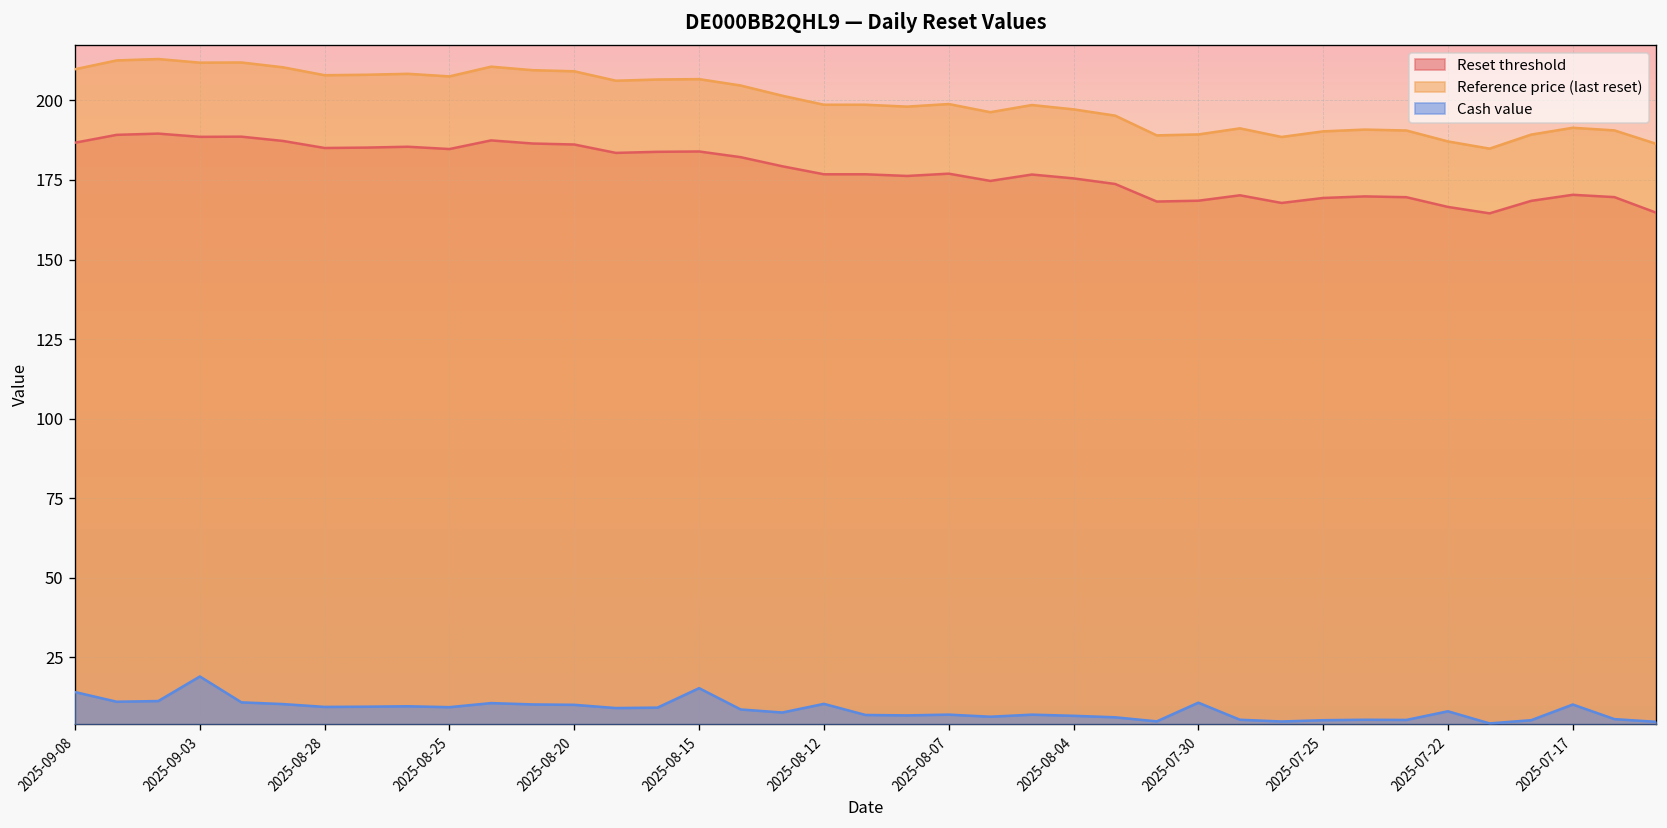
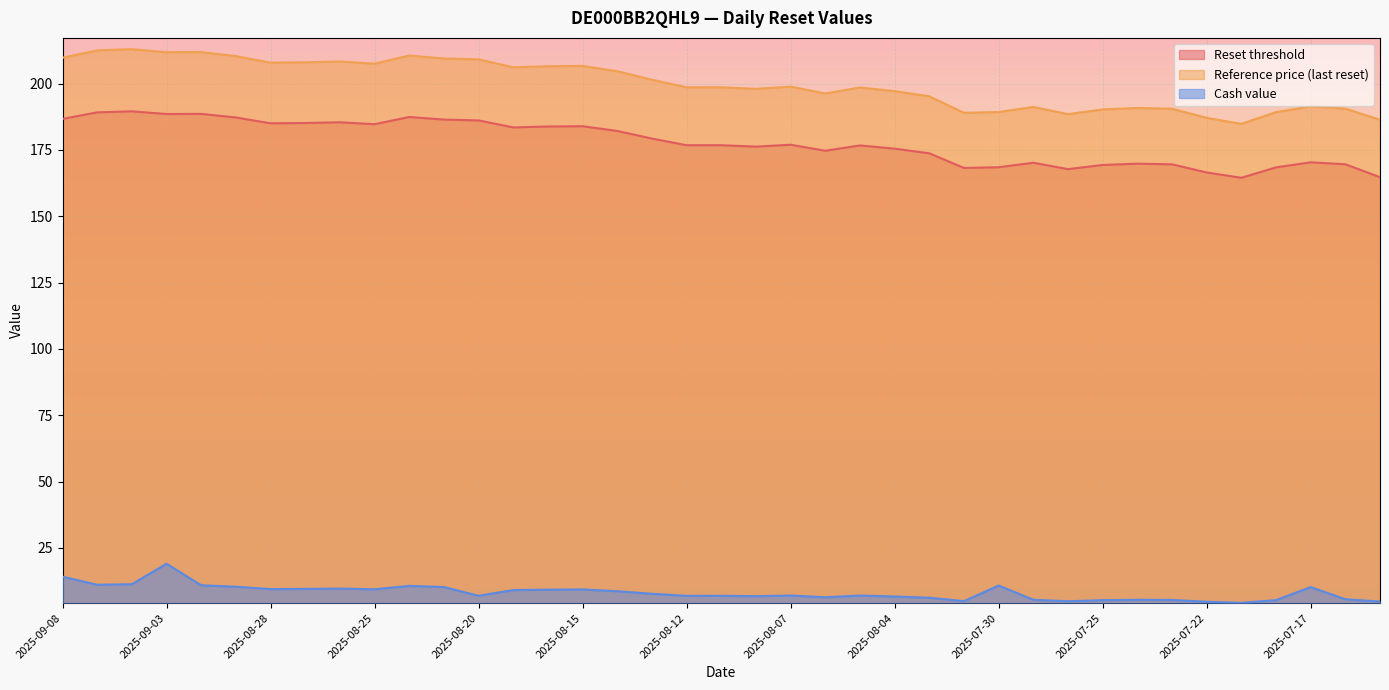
Cash value, 2025-08-20: 10 -> 7
Cash value, 2025-08-15: 15 -> 9
Cash value, 2025-08-12: 10 -> 7
Cash value, 2025-07-22: 8 -> 5
